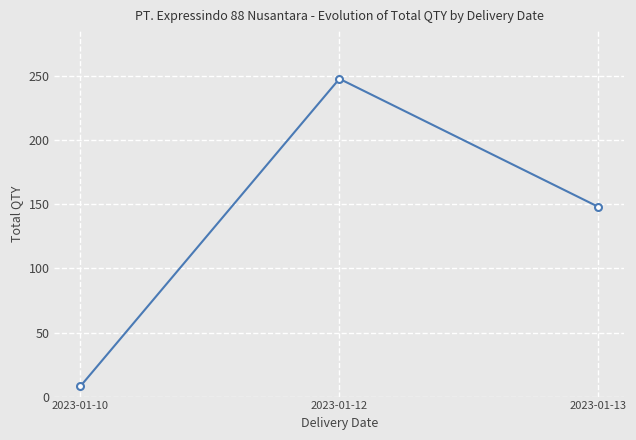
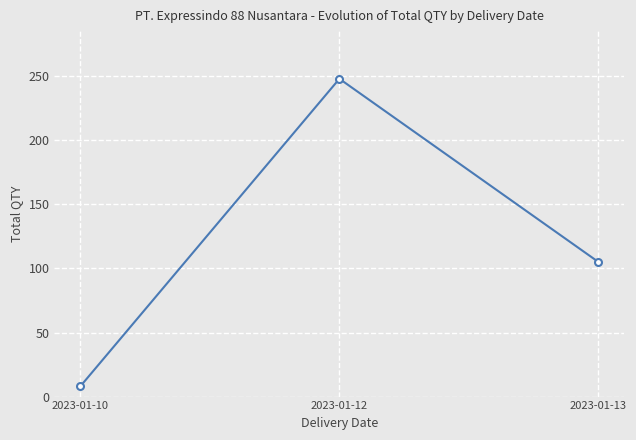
2023-01-13: 148 -> 105
